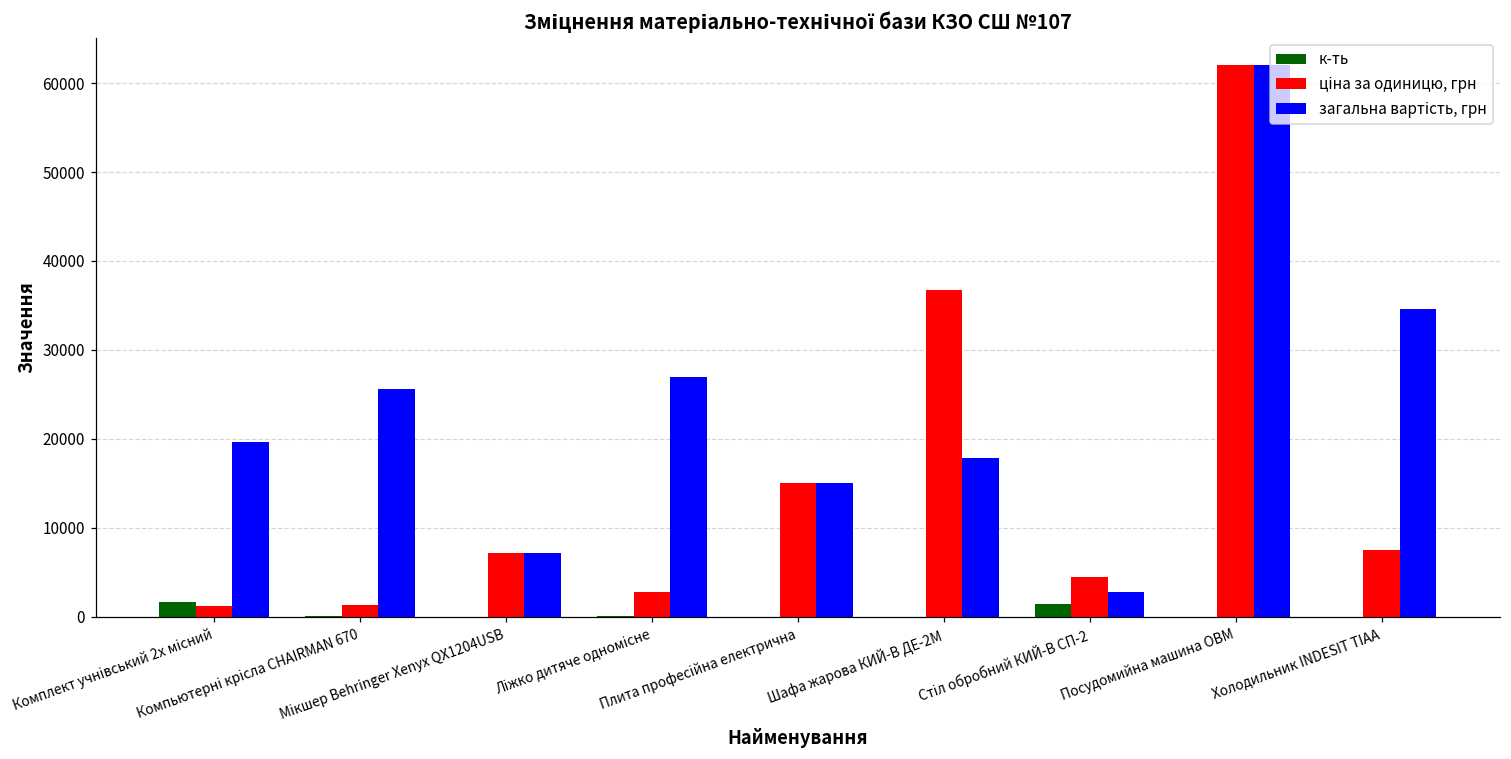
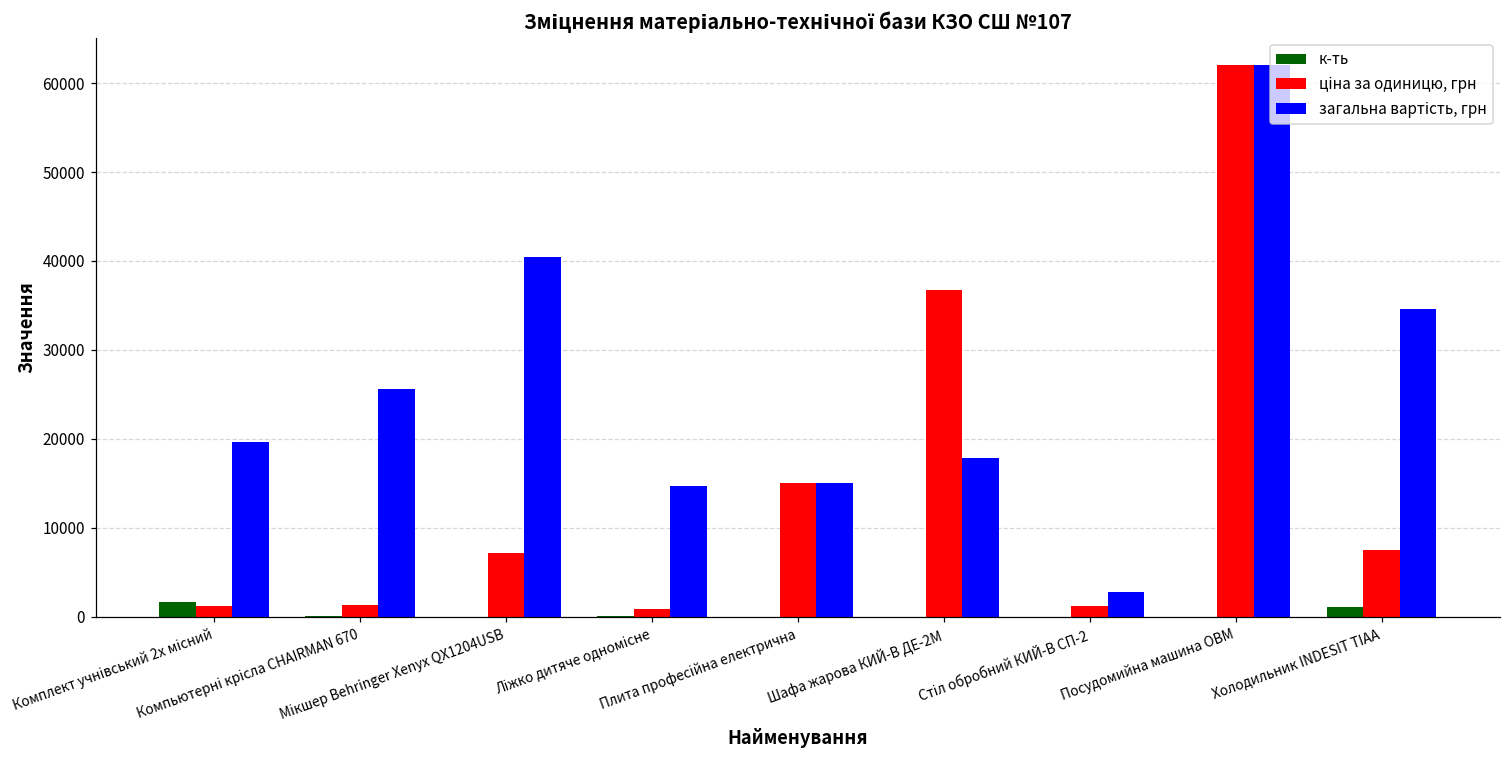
загальна вартість, грн, Мікшер Behringer Xenyx QX1204USB: 7000 -> 40000
ціна за одиницю, грн, Ліжко дитяче одномісне: 3000 -> 1000
загальна вартість, грн, Ліжко дитяче одномісне: 27000 -> 15000
к-ть, Стіл обробний КИЙ-В СП-2: 1000 -> 0
ціна за одиницю, грн, Стіл обробний КИЙ-В СП-2: 4000 -> 1000
к-ть, Холодильник INDESIT TIAA: 0 -> 1000
